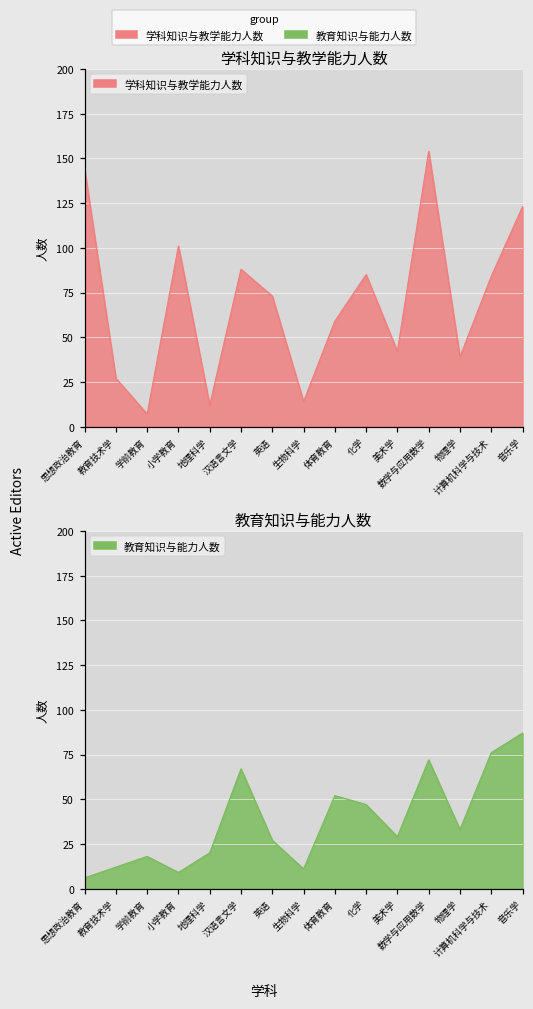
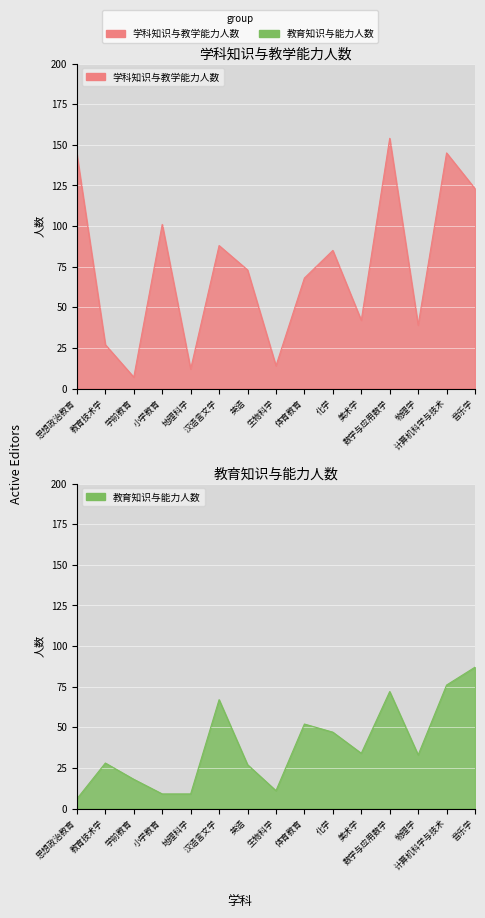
学科知识与教学能力人数, 体育教育: 59 -> 68
学科知识与教学能力人数, 计算机科学与技术: 84 -> 145
教育知识与能力人数, 教育技术学: 12 -> 28
教育知识与能力人数, 地理科学: 20 -> 9
教育知识与能力人数, 美术学: 29 -> 34
